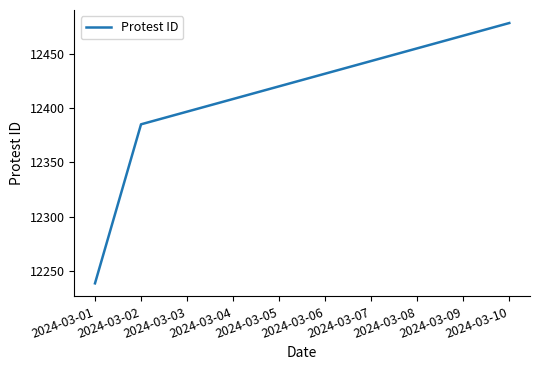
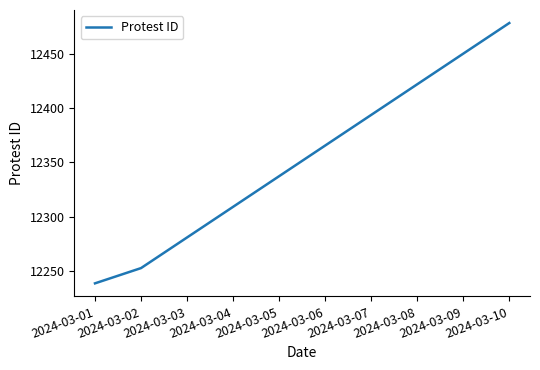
2024-03-02: 12385 -> 12253
